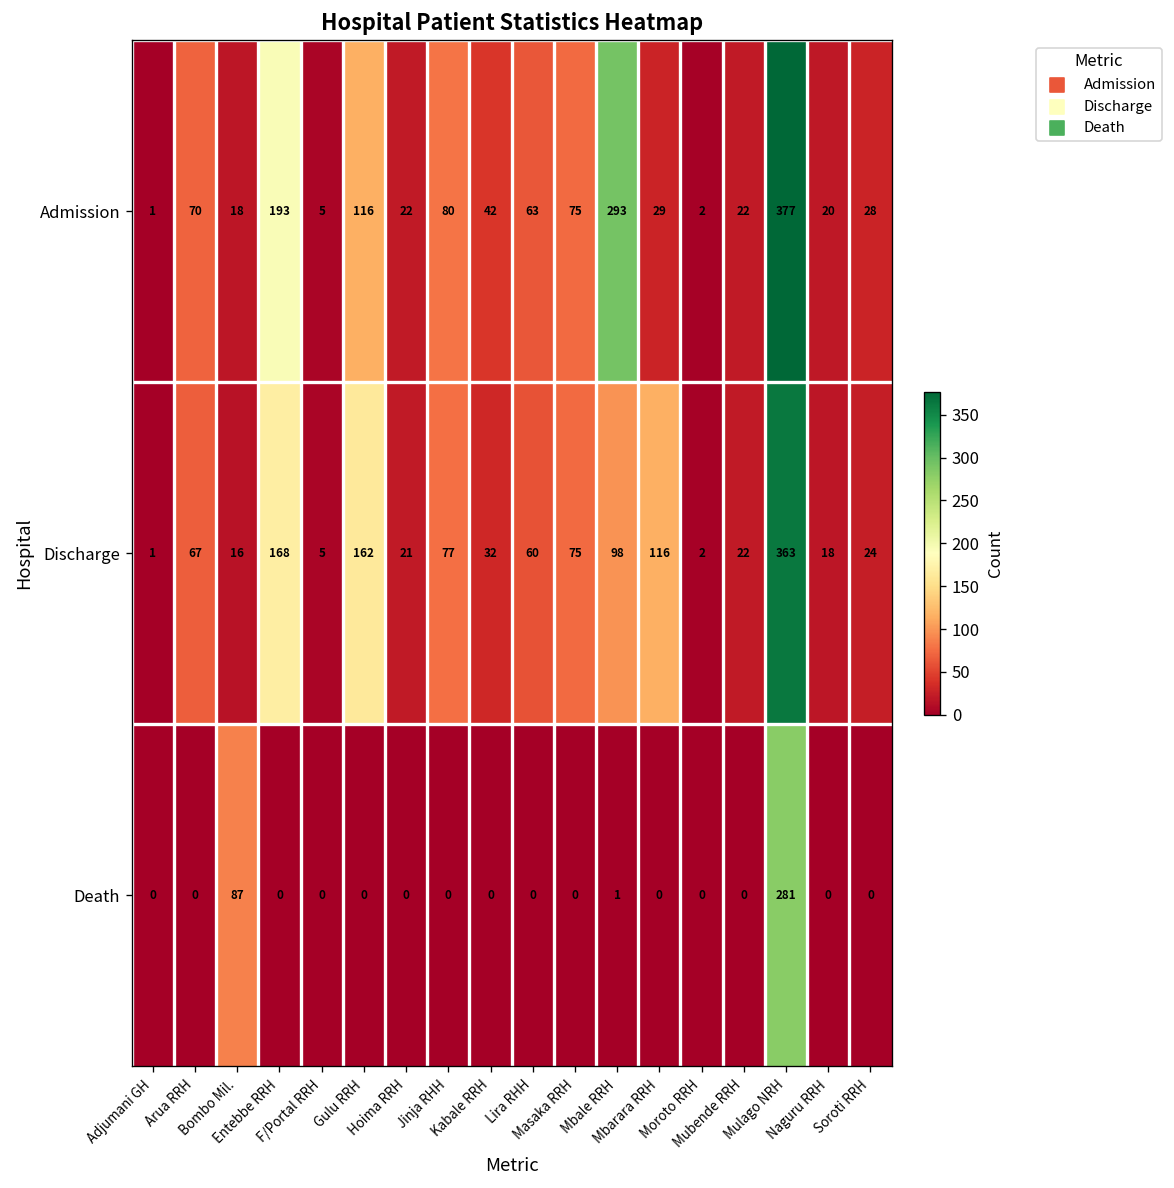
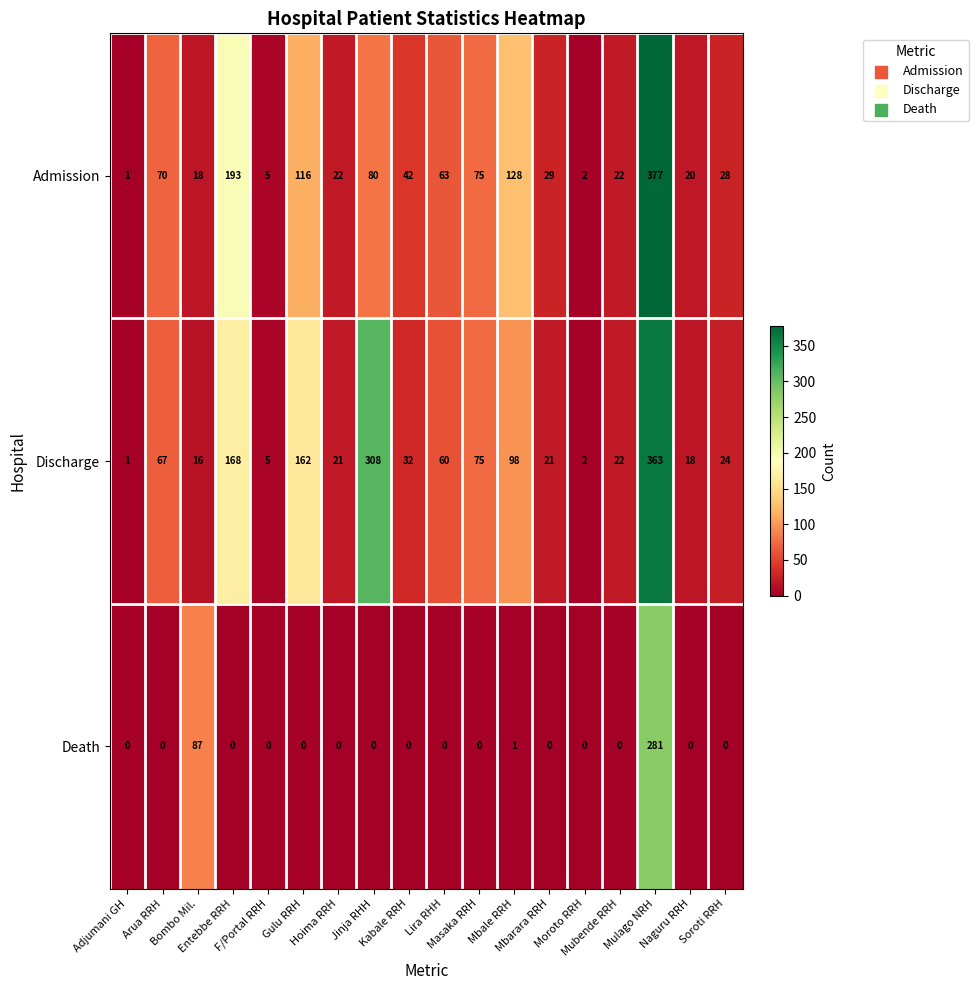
Admission, Mbale RRH: 293 -> 128
Discharge, Jinja RHH: 77 -> 308
Discharge, Mbarara RRH: 116 -> 21
